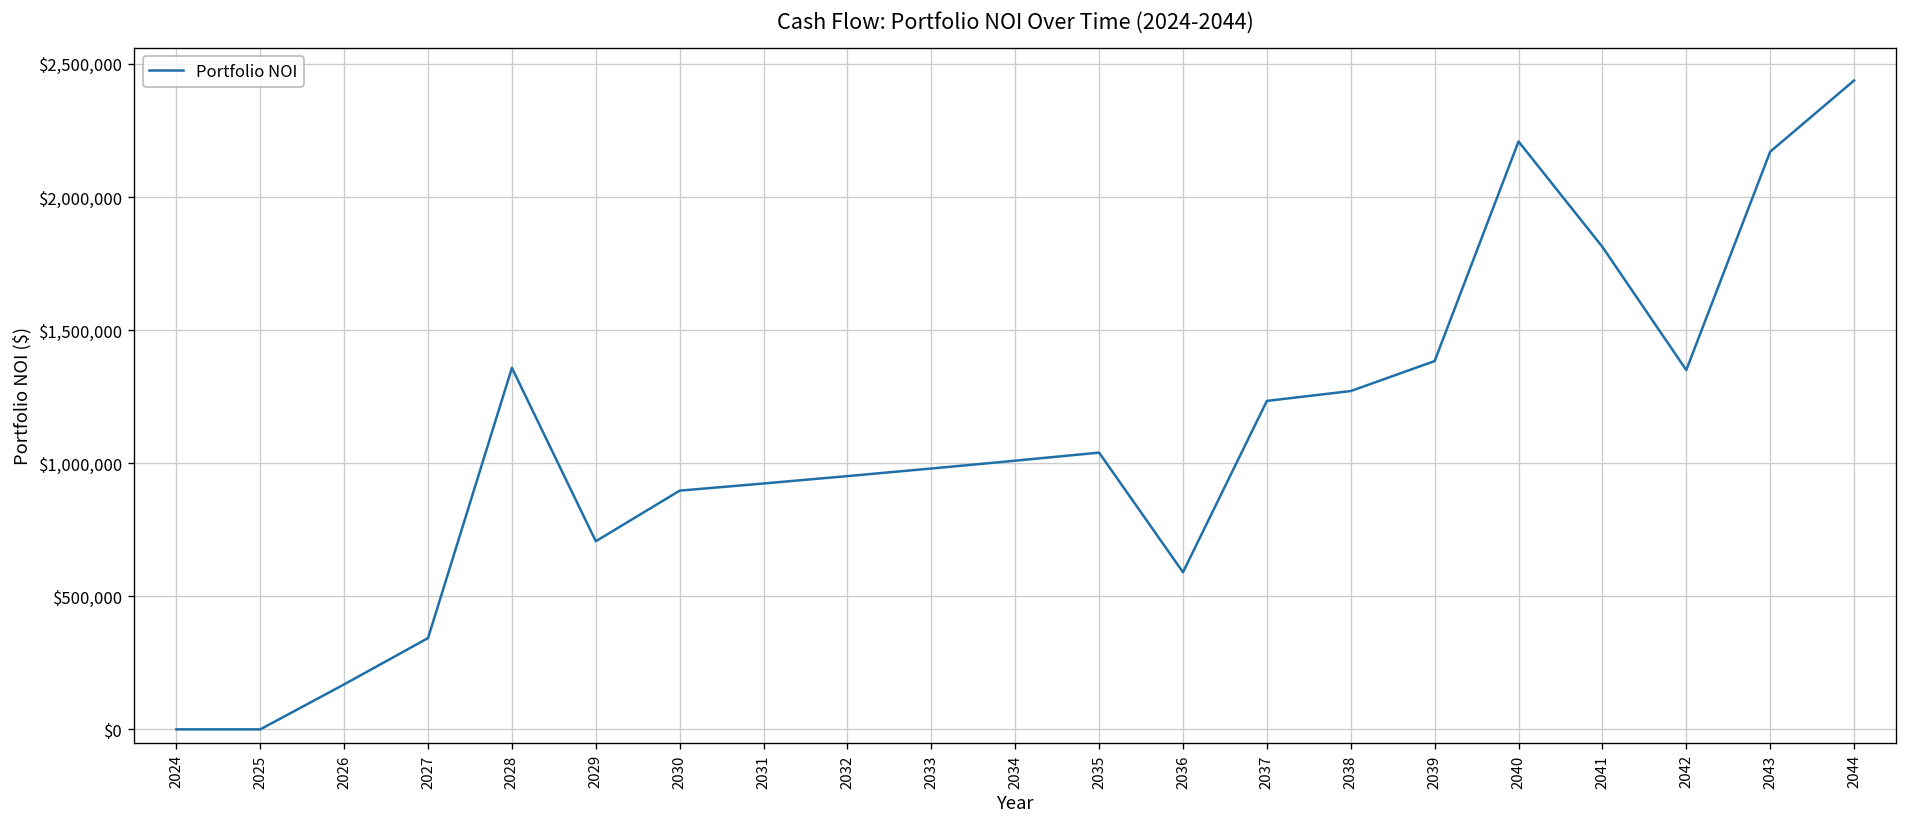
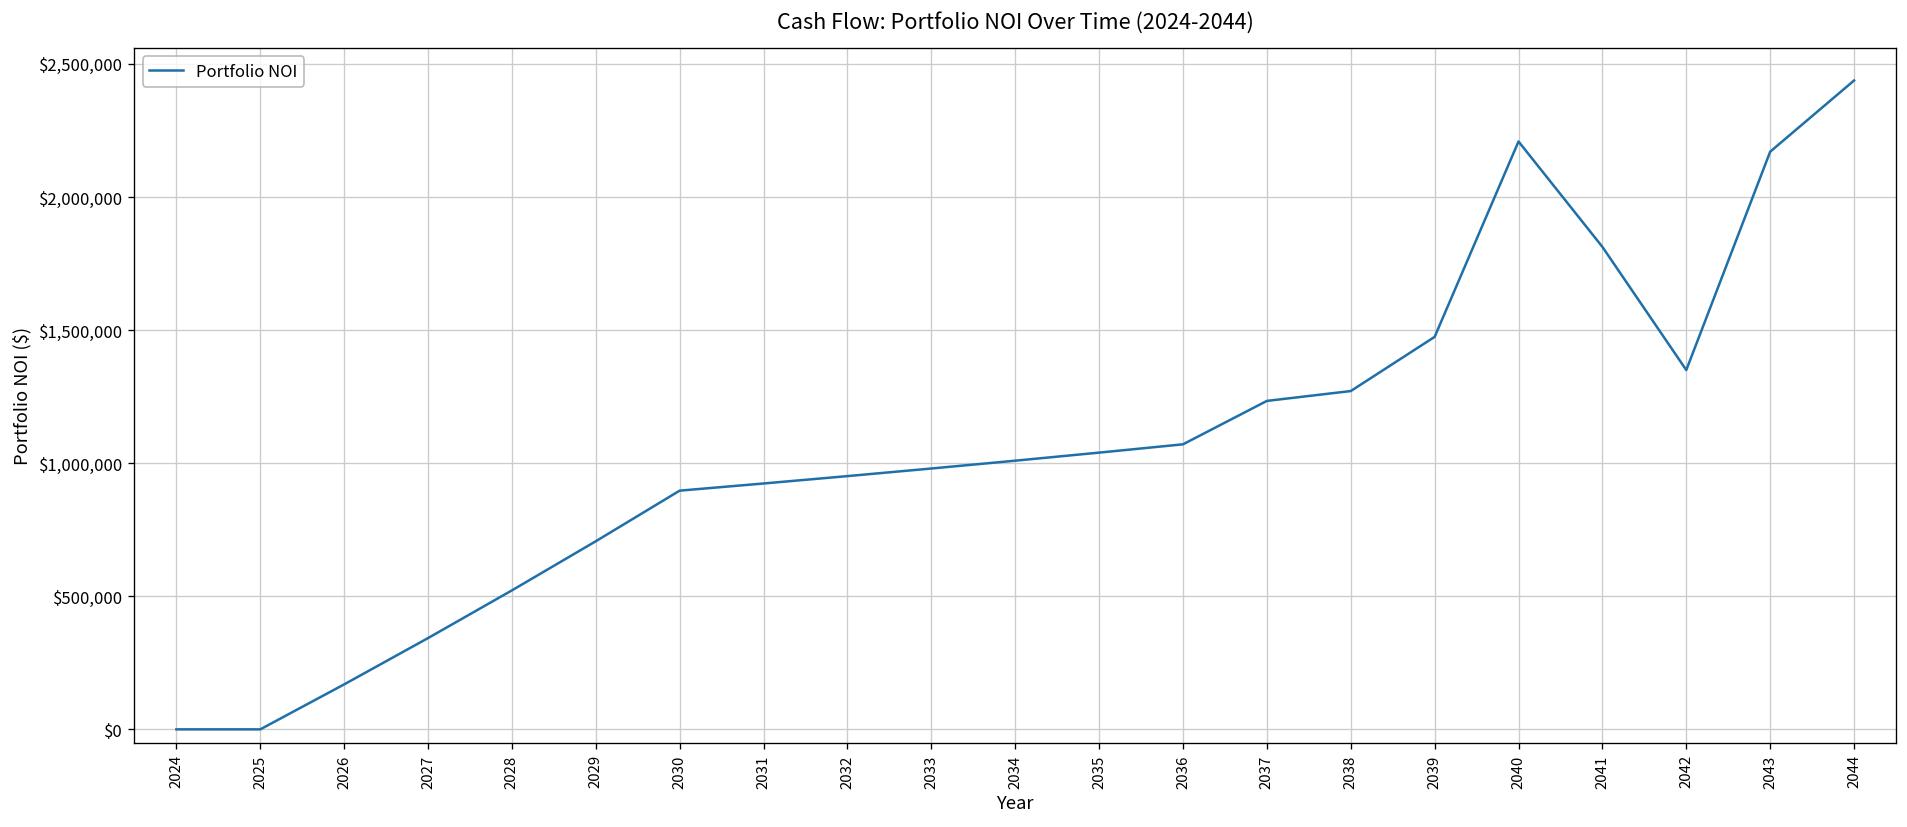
2028: $1,360,000 -> $520,000
2036: $590,000 -> $1,070,000
2039: $1,380,000 -> $1,470,000
